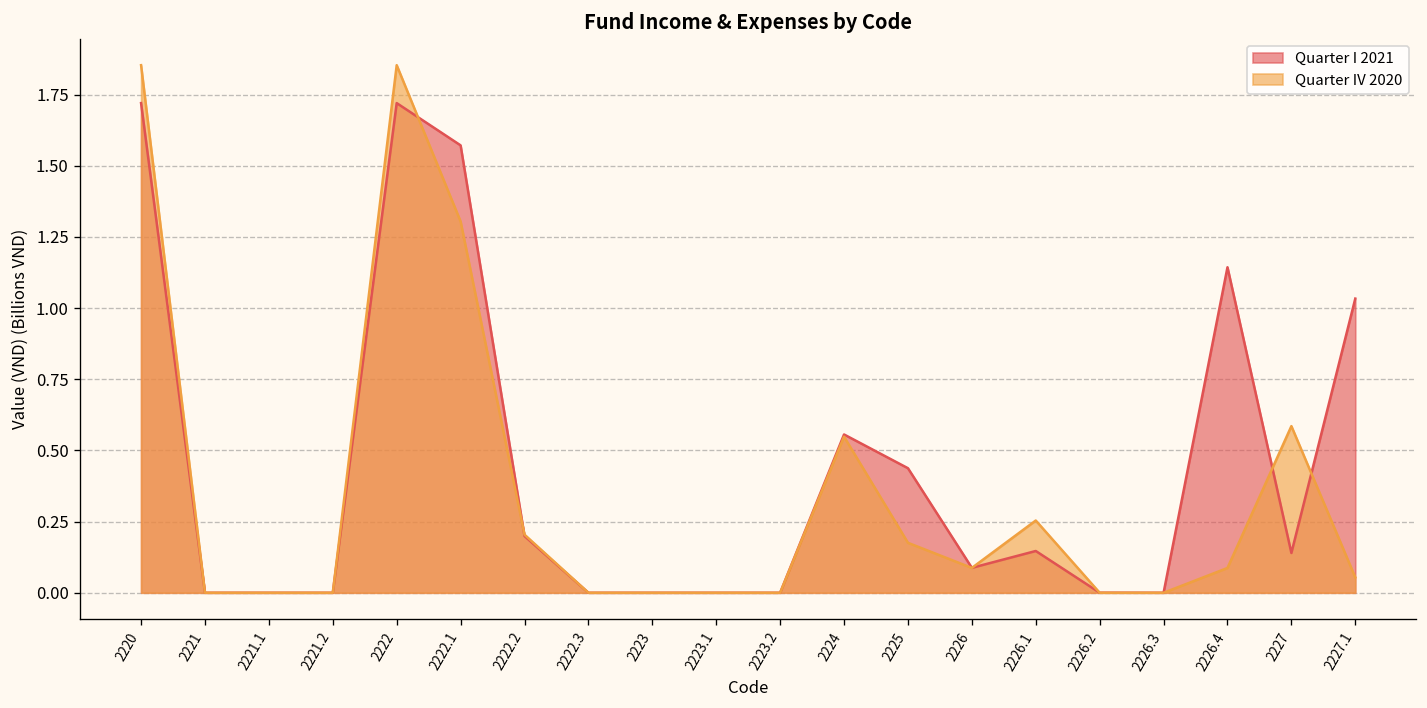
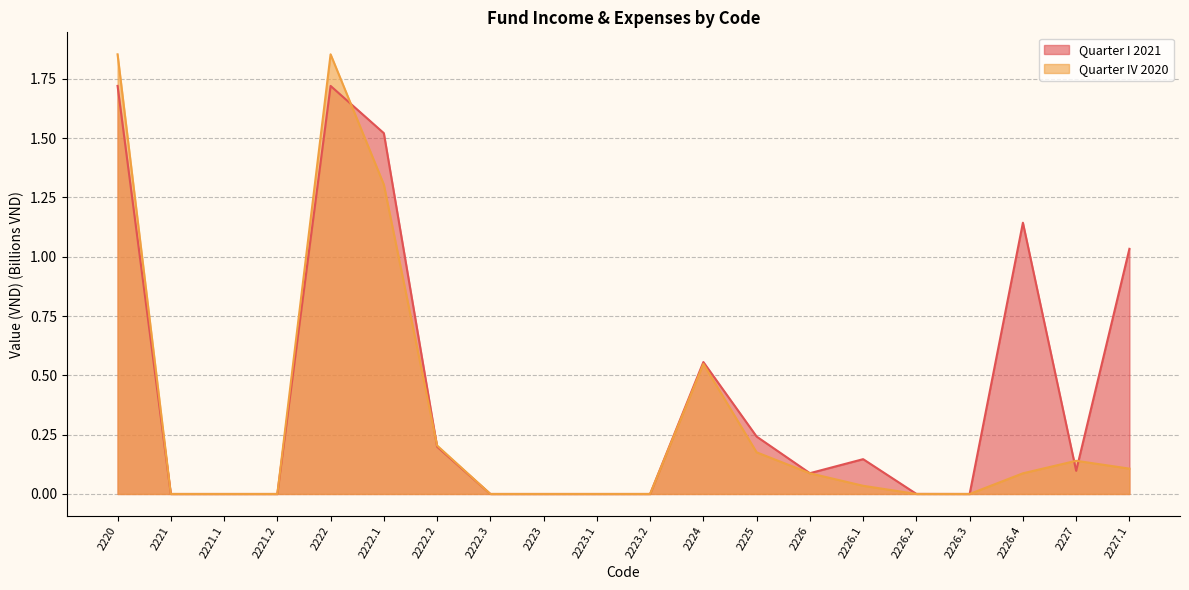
Quarter I 2021, 2222.1: 1.57 -> 1.52
Quarter I 2021, 2225: 0.44 -> 0.24
Quarter IV 2020, 2226.1: 0.25 -> 0.03
Quarter I 2021, 2227: 0.14 -> 0.10
Quarter IV 2020, 2227: 0.59 -> 0.14
Quarter IV 2020, 2227.1: 0.05 -> 0.11
